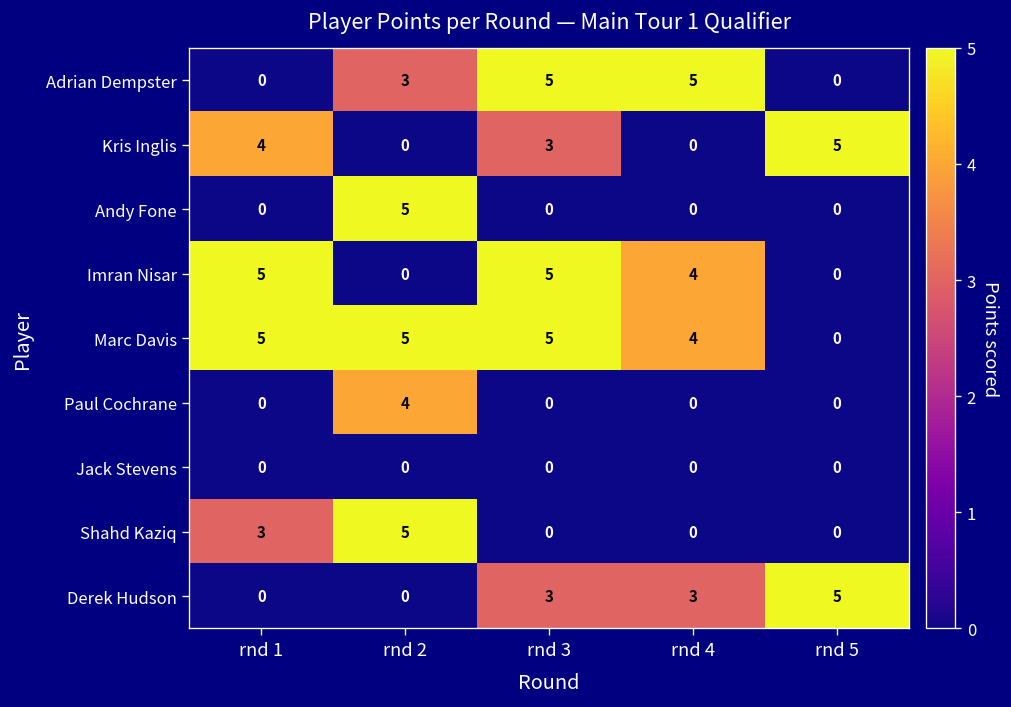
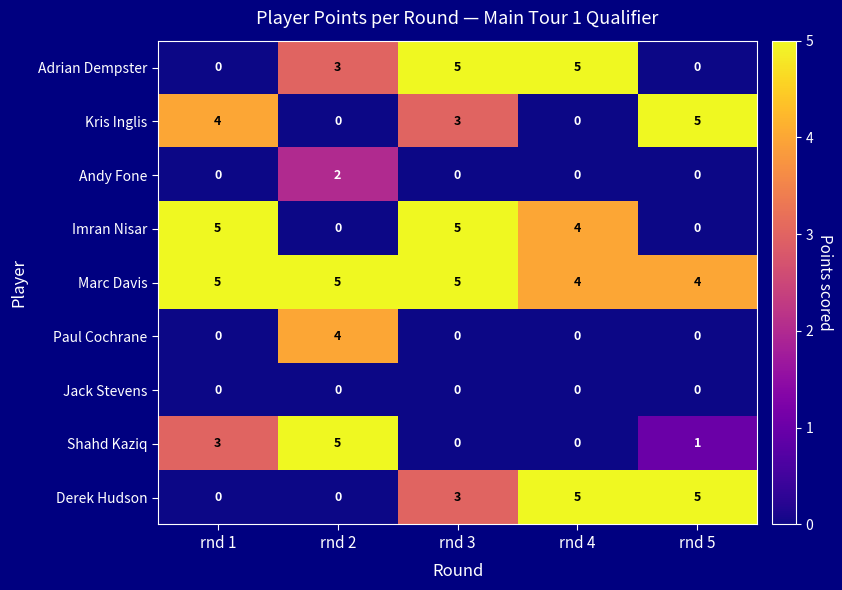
Andy Fone, rnd 2: 5 -> 2
Marc Davis, rnd 5: 0 -> 4
Shahd Kaziq, rnd 5: 0 -> 1
Derek Hudson, rnd 4: 3 -> 5
